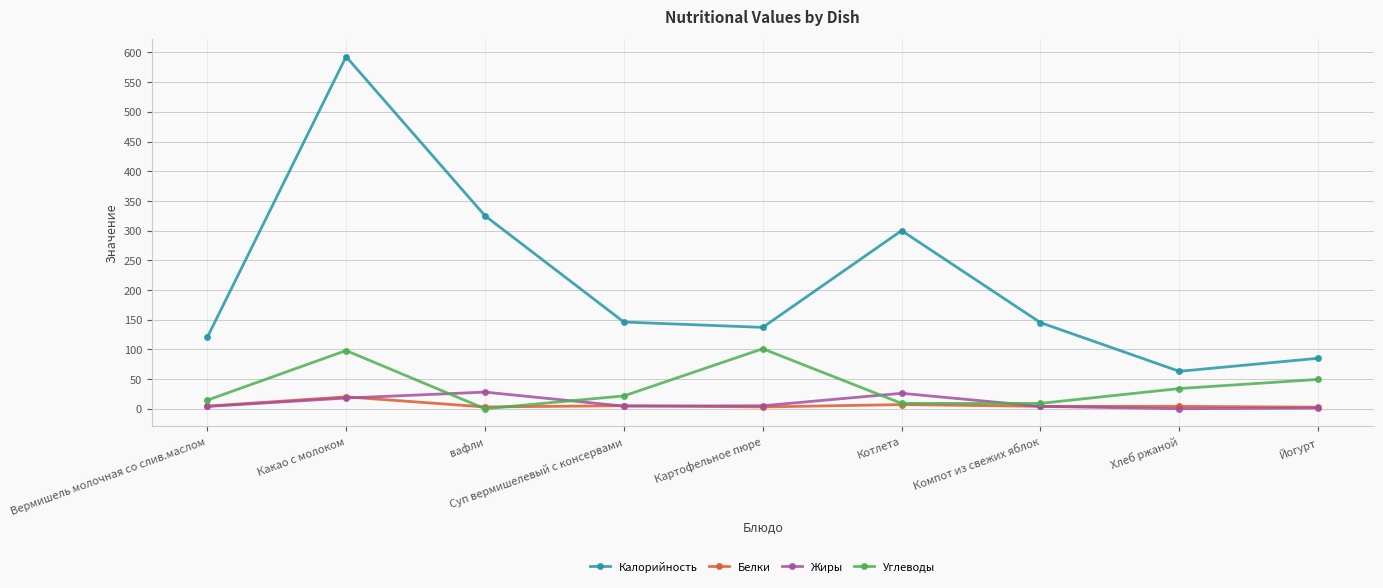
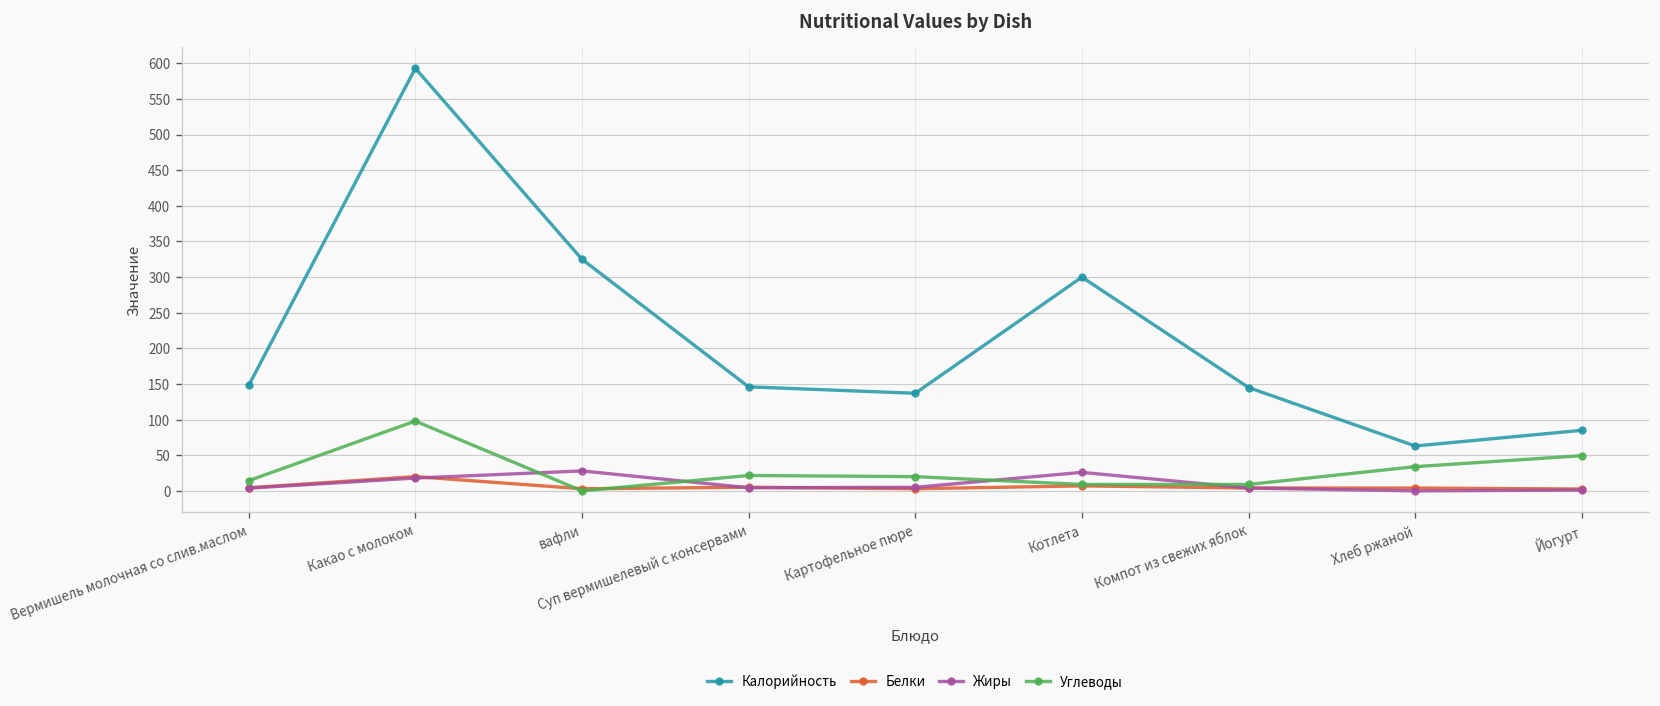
Калорийность, Вермишель молочная со слив.маслом: 120 -> 150
Углеводы, Картофельное пюре: 100 -> 20
